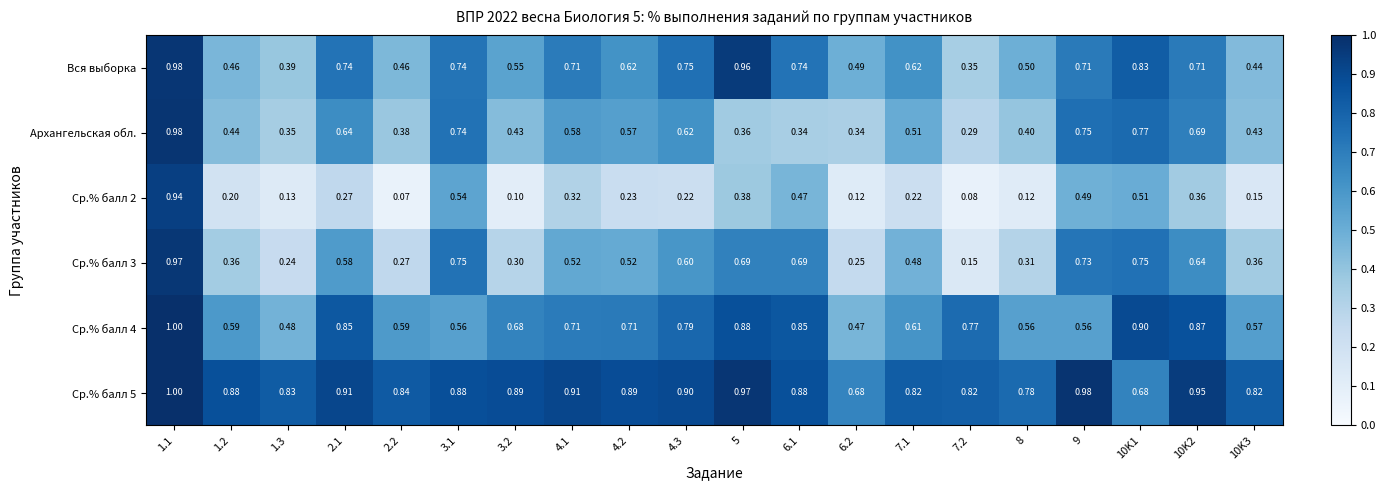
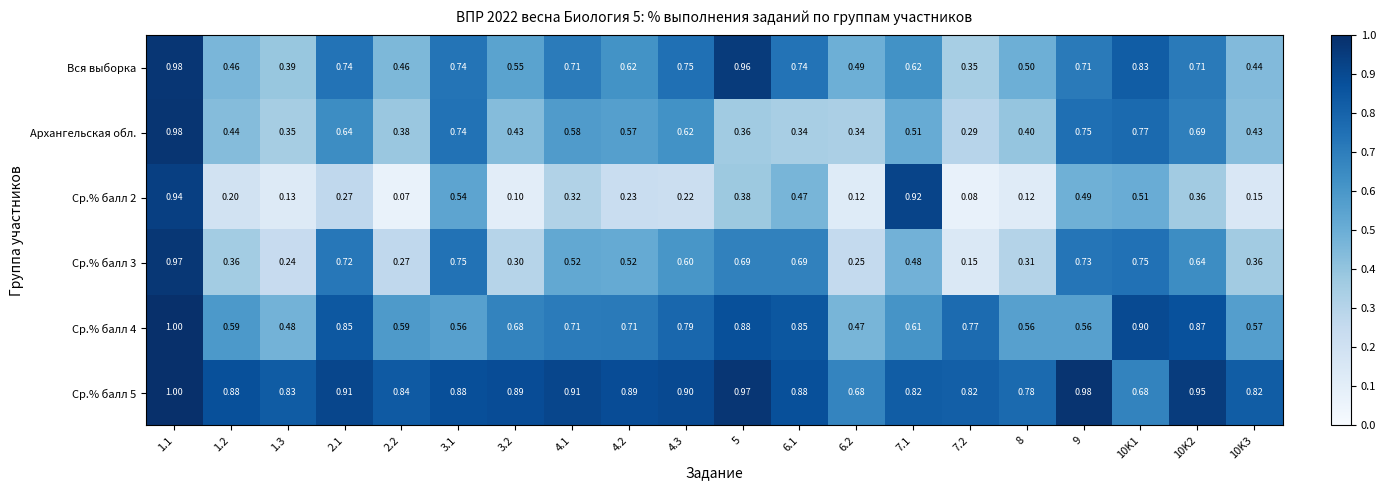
Ср.% балл 2, 7.1: 0.22 -> 0.92
Ср.% балл 3, 2.1: 0.58 -> 0.72
